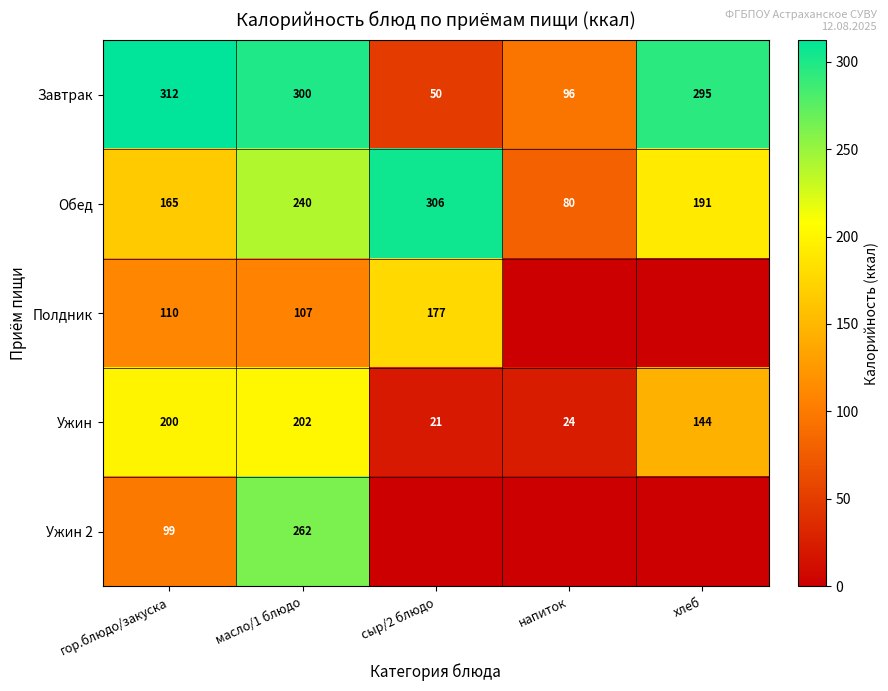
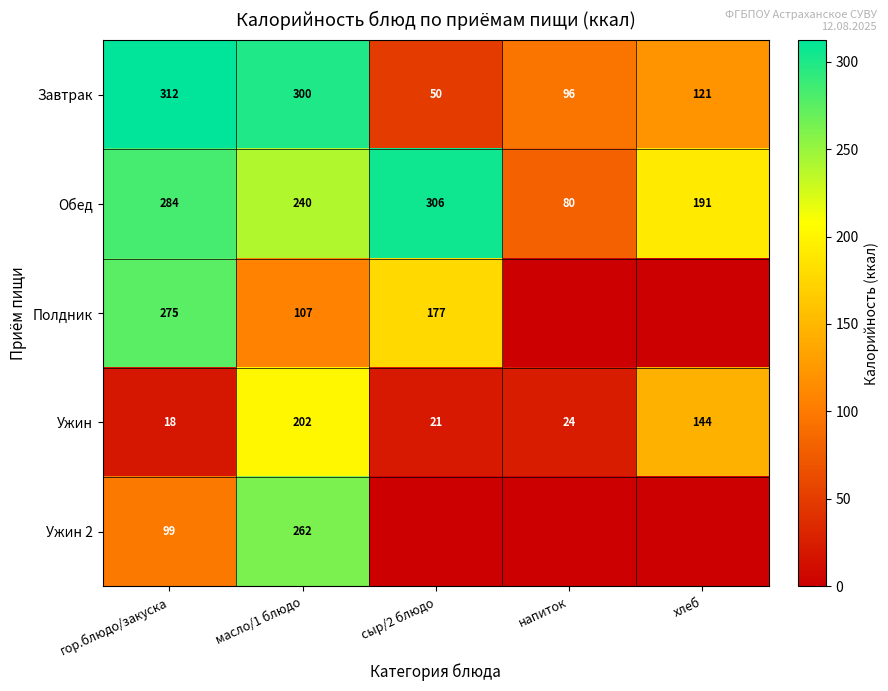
Завтрак, хлеб: 295 -> 121
Обед, гор.блюдо/закуска: 165 -> 284
Полдник, гор.блюдо/закуска: 110 -> 275
Ужин, гор.блюдо/закуска: 200 -> 18
